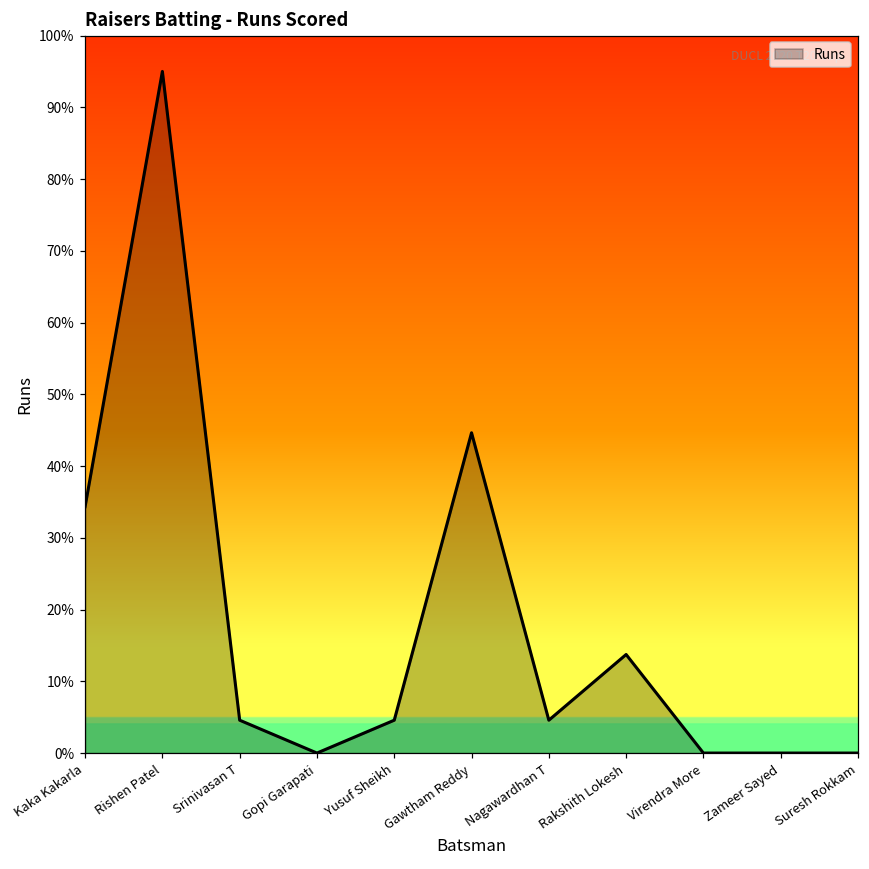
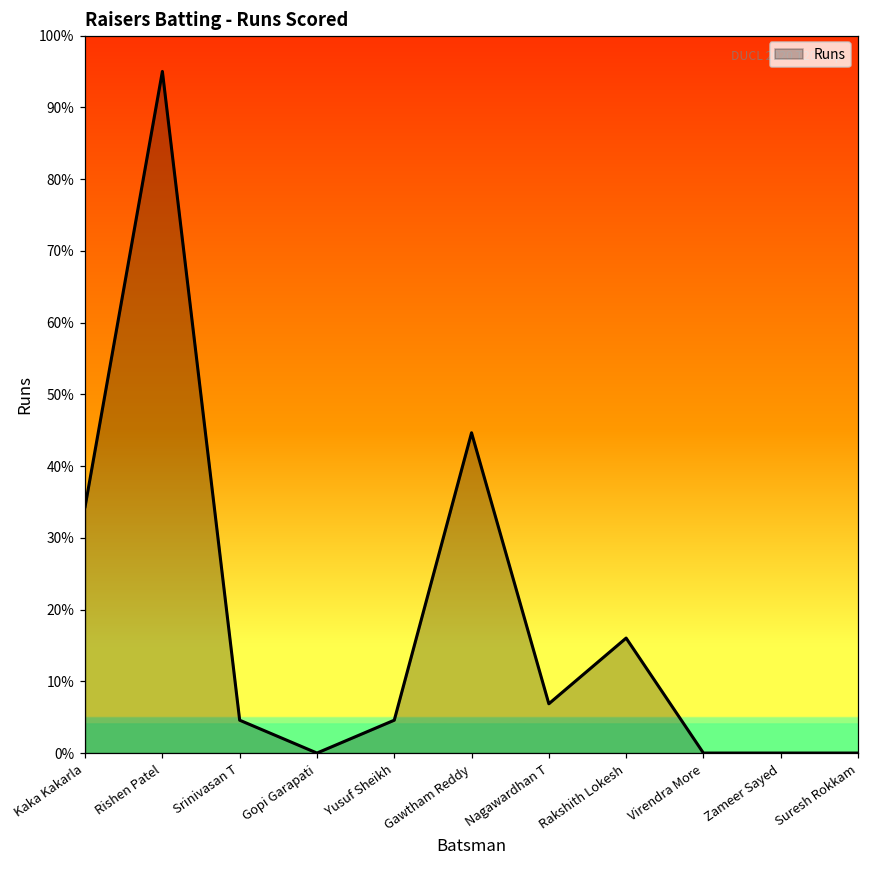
Nagawardhan T: 5% -> 7%
Rakshith Lokesh: 14% -> 16%
